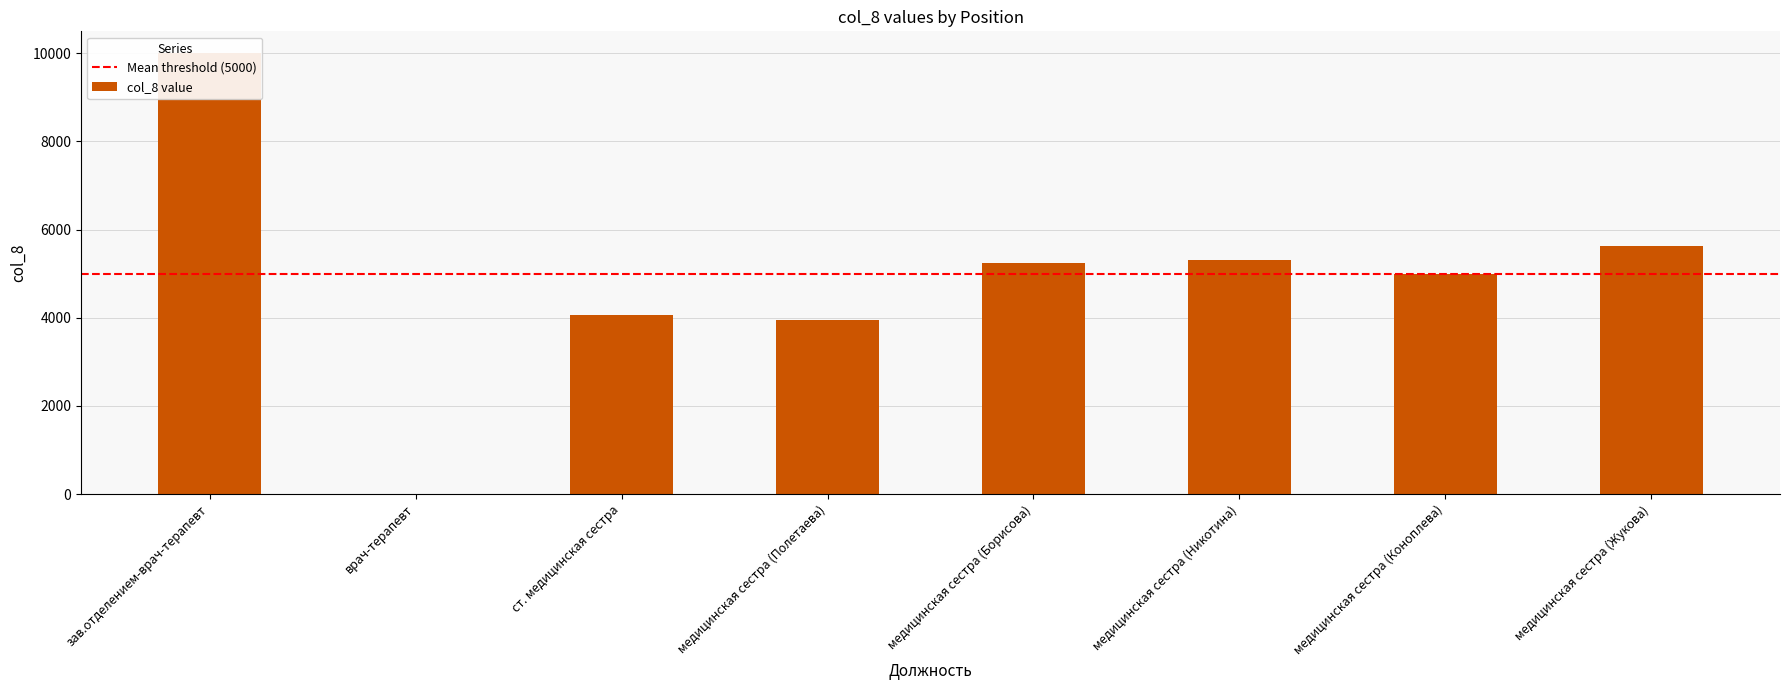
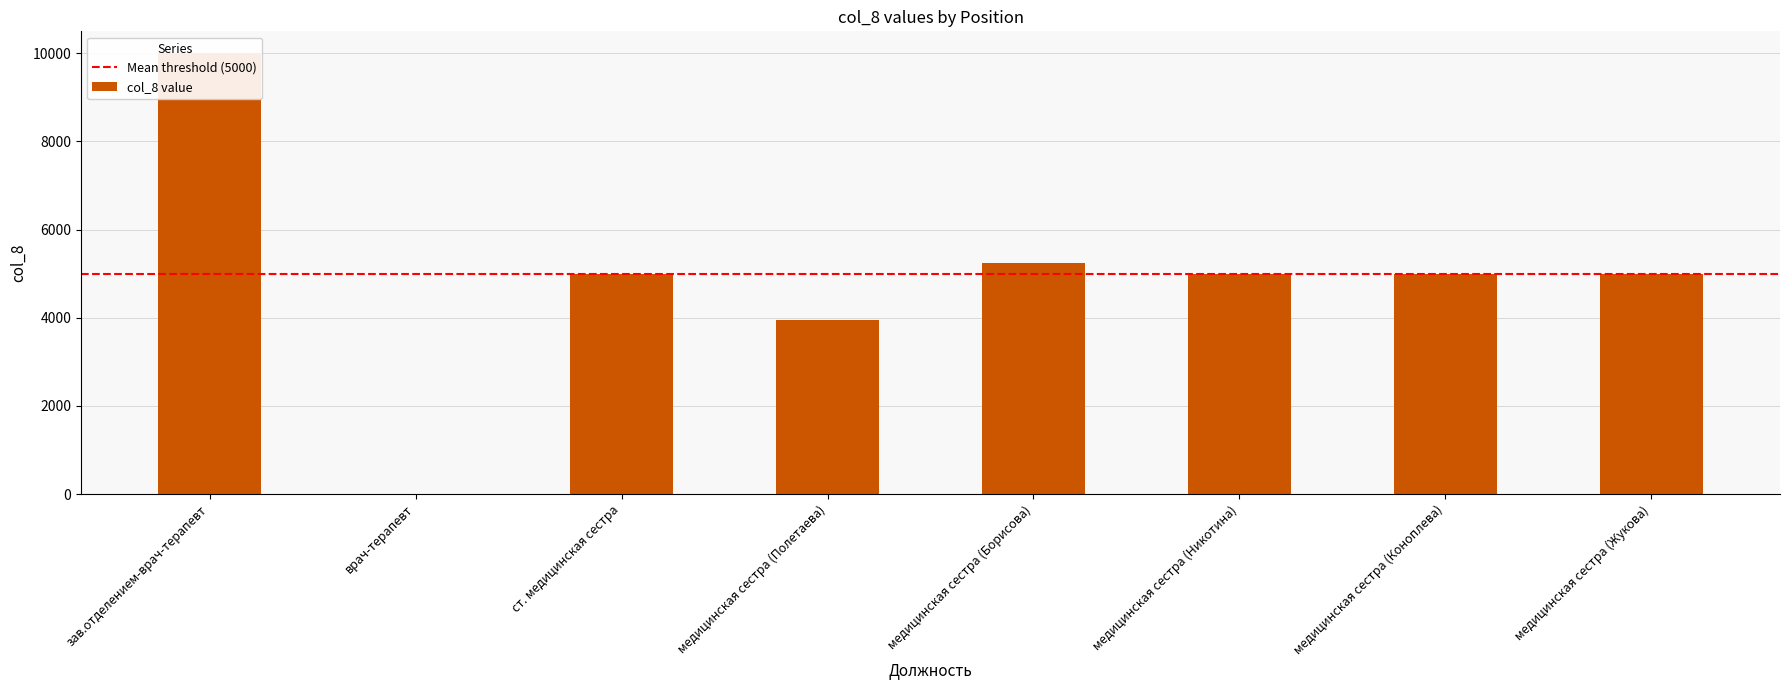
ст. медицинская сестра: 4100 -> 5000
медицинская сестра (Никотина): 5300 -> 5000
медицинская сестра (Жукова): 5600 -> 5000
